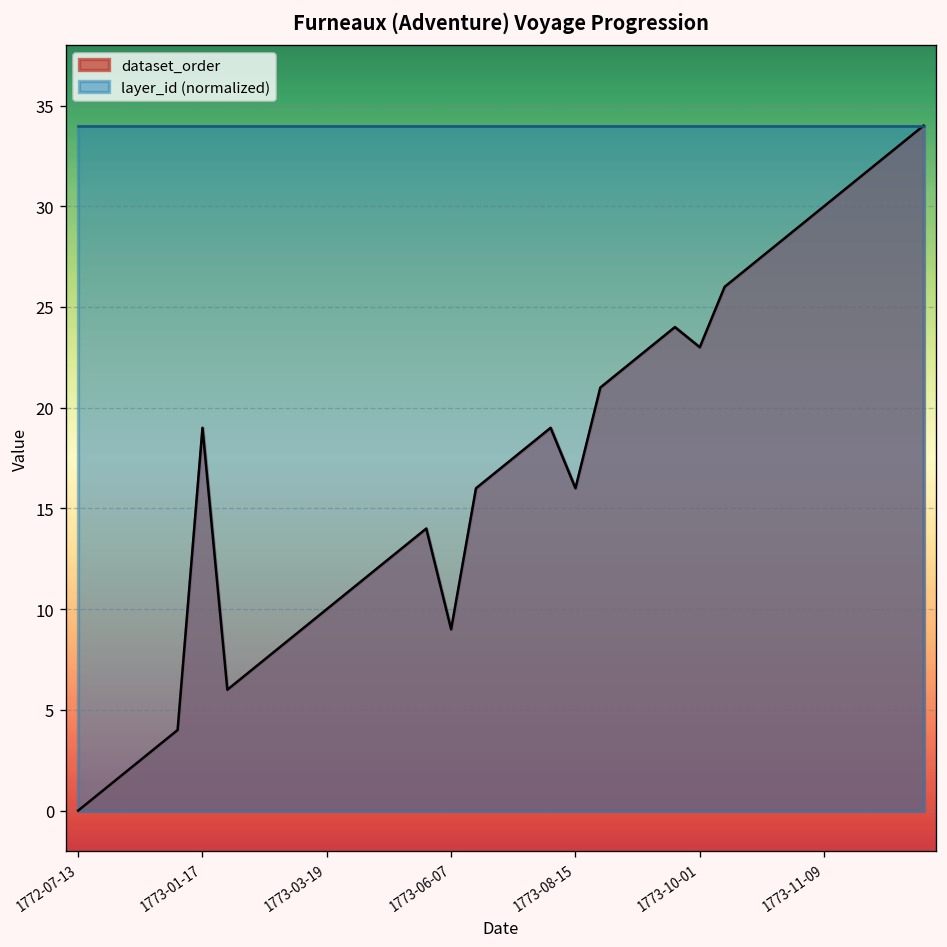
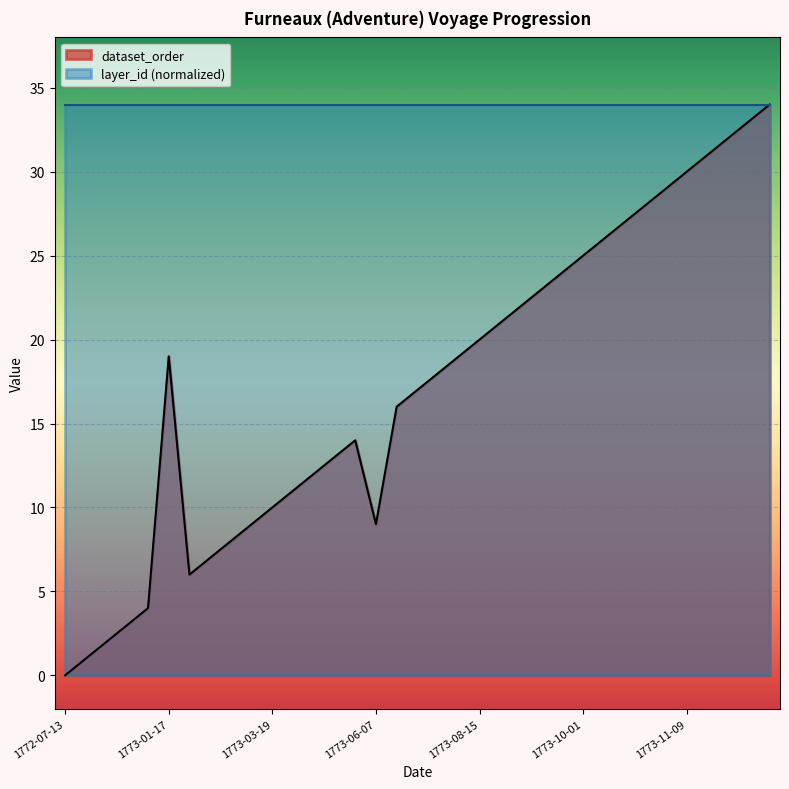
dataset_order, 1773-08-15: 16 -> 20
dataset_order, 1773-10-01: 23 -> 25
